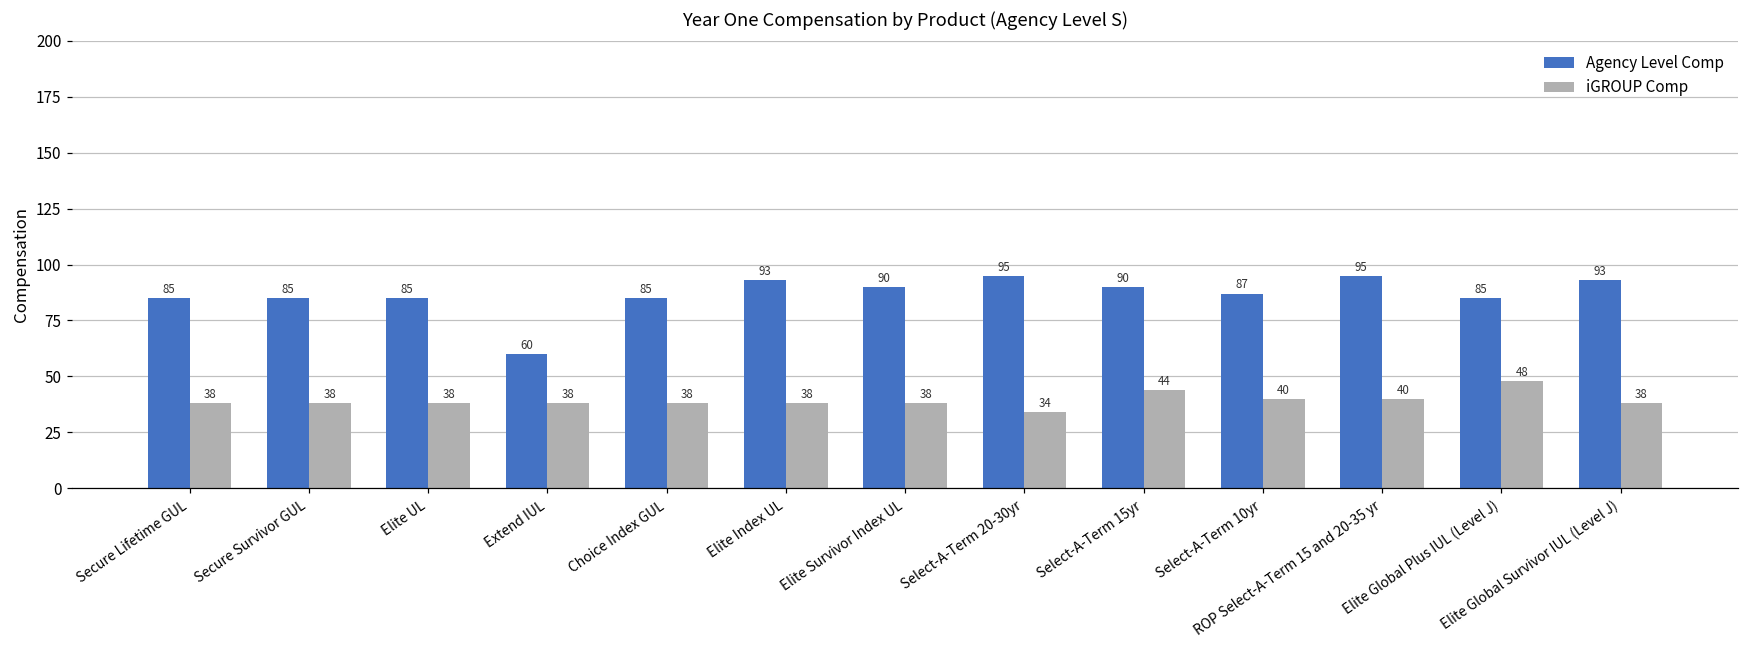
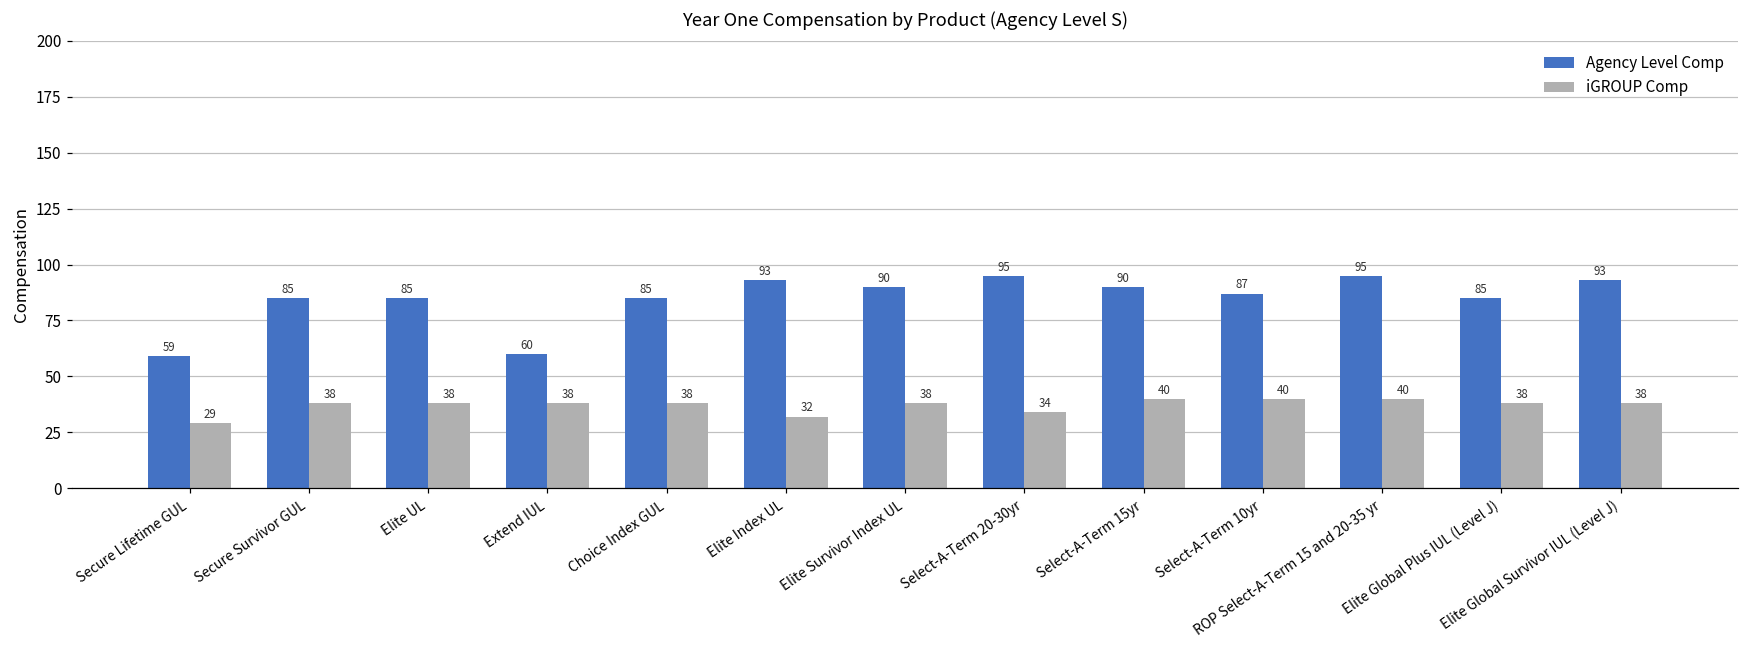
Agency Level Comp, Secure Lifetime GUL: 85 -> 59
iGROUP Comp, Secure Lifetime GUL: 38 -> 29
iGROUP Comp, Elite Index UL: 38 -> 32
iGROUP Comp, Select-A-Term 15yr: 44 -> 40
iGROUP Comp, Elite Global Plus IUL (Level J): 48 -> 38
